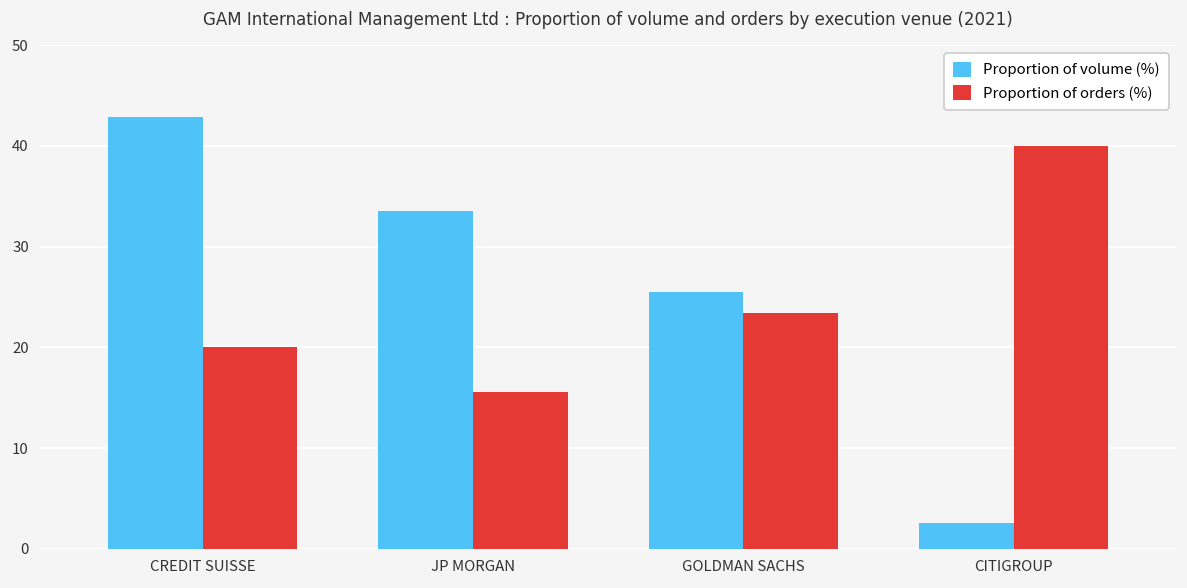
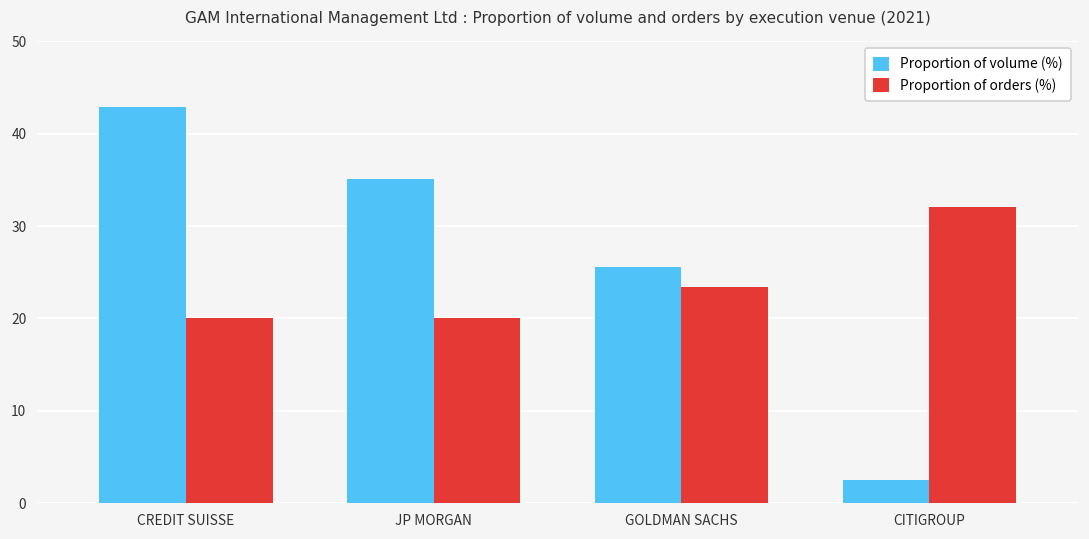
Proportion of volume (%), JP MORGAN: 34 -> 35
Proportion of orders (%), JP MORGAN: 16 -> 20
Proportion of orders (%), CITIGROUP: 40 -> 32
